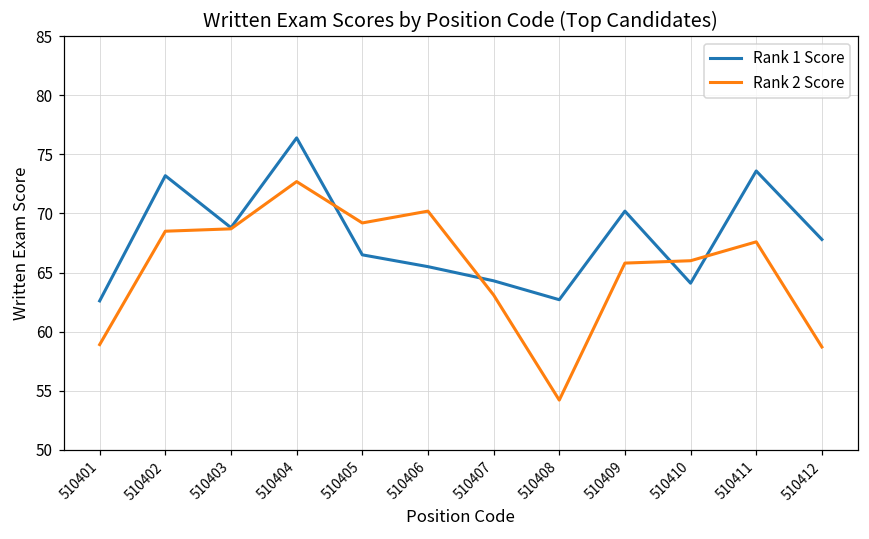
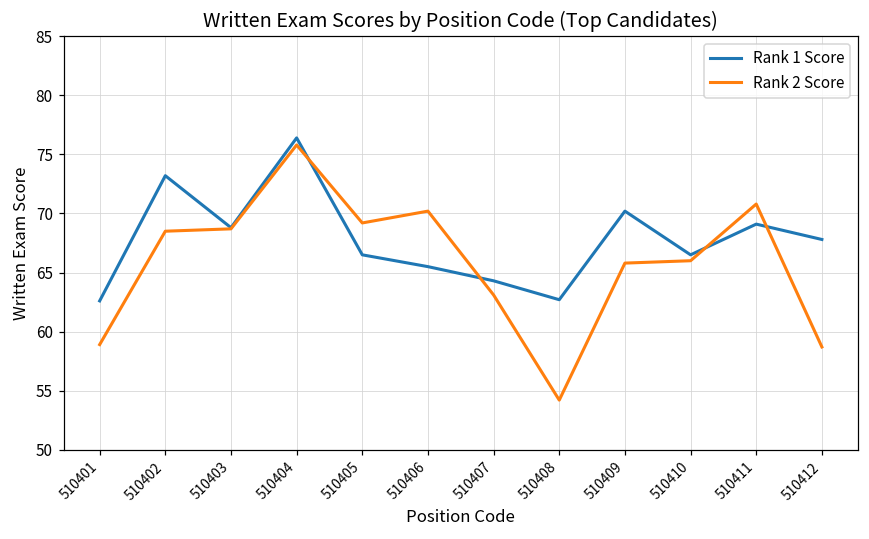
Rank 2 Score, 510404: 72.7 -> 75.8
Rank 1 Score, 510410: 64.1 -> 66.5
Rank 1 Score, 510411: 73.6 -> 69.1
Rank 2 Score, 510411: 67.6 -> 70.8
